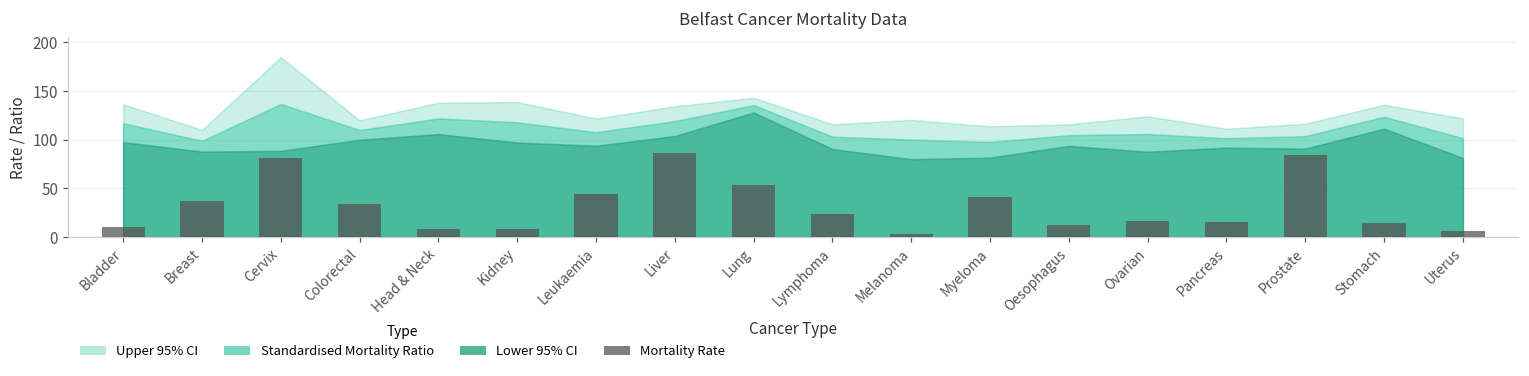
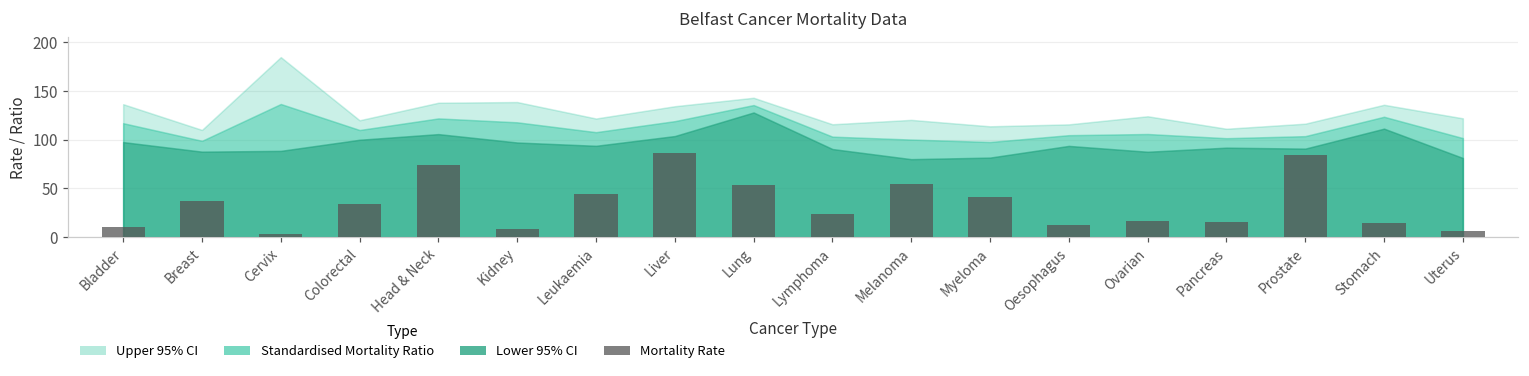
Mortality Rate, Cervix: 80 -> 0
Mortality Rate, Head & Neck: 10 -> 70
Mortality Rate, Melanoma: 0 -> 50
